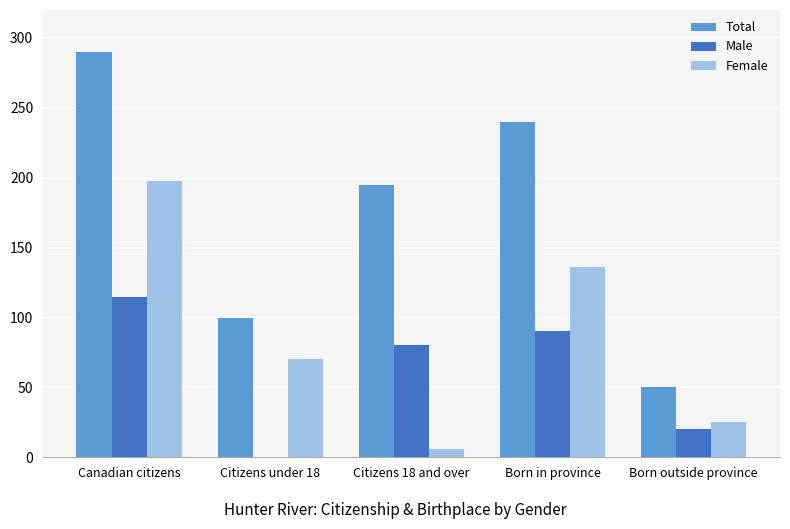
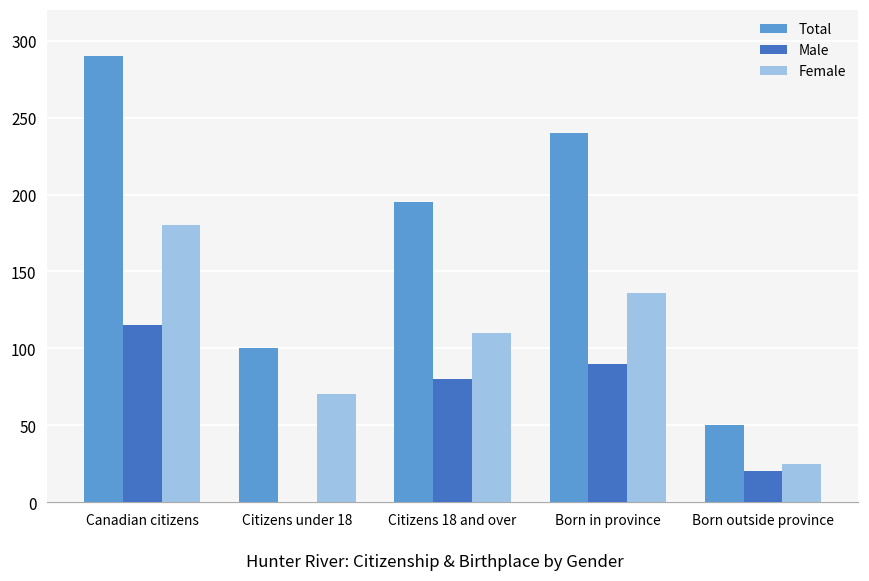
Female, Canadian citizens: 198 -> 180
Female, Citizens 18 and over: 6 -> 110
